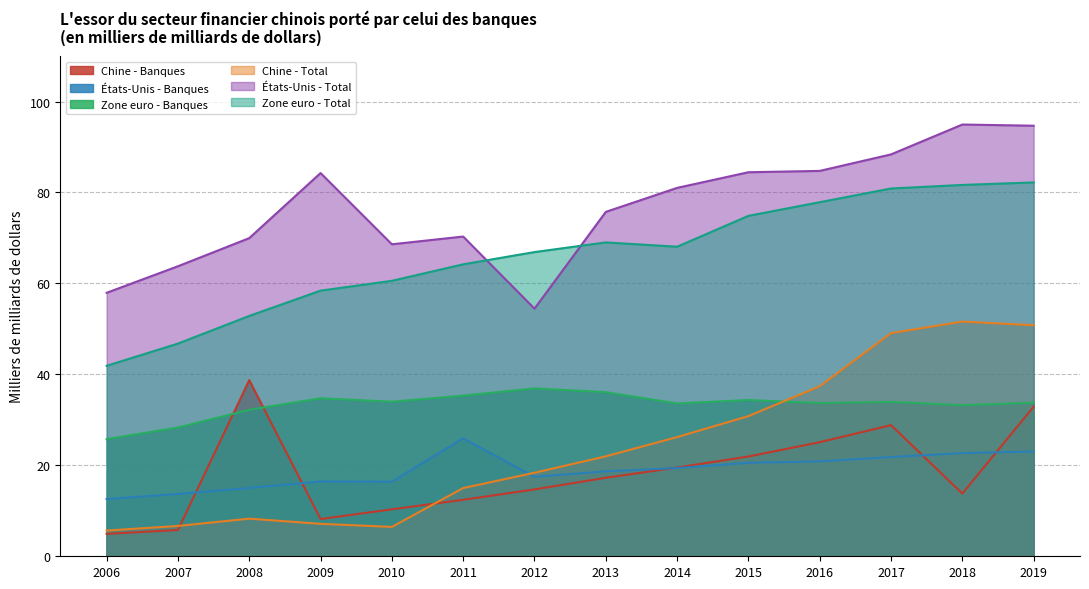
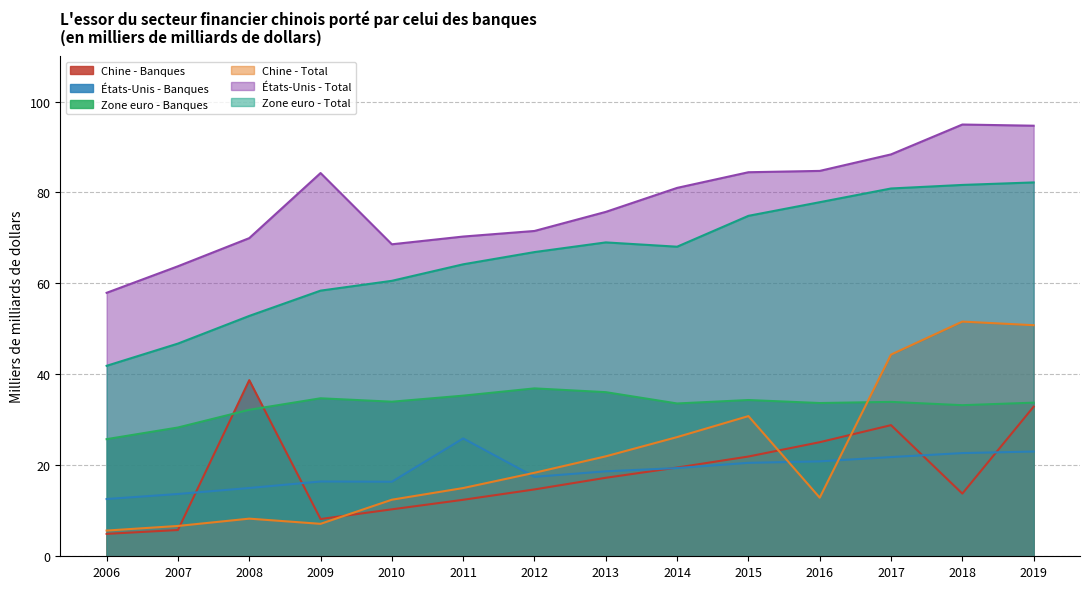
Chine - Total, 2010: 6 -> 12
États-Unis - Total, 2012: 54 -> 72
Chine - Total, 2016: 37 -> 13
Chine - Total, 2017: 49 -> 44
